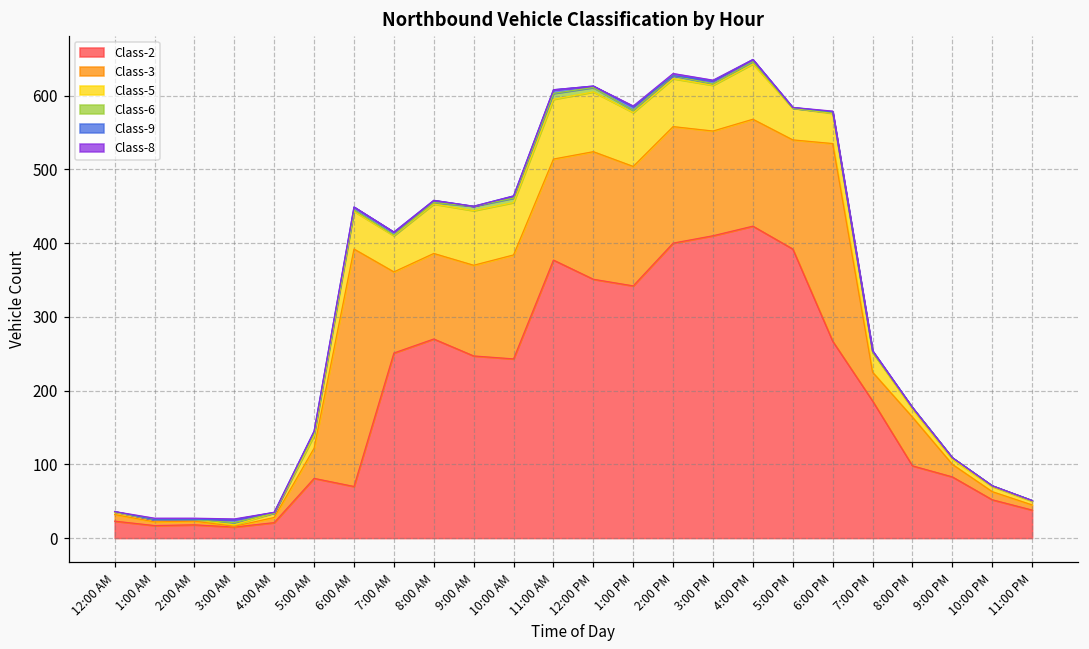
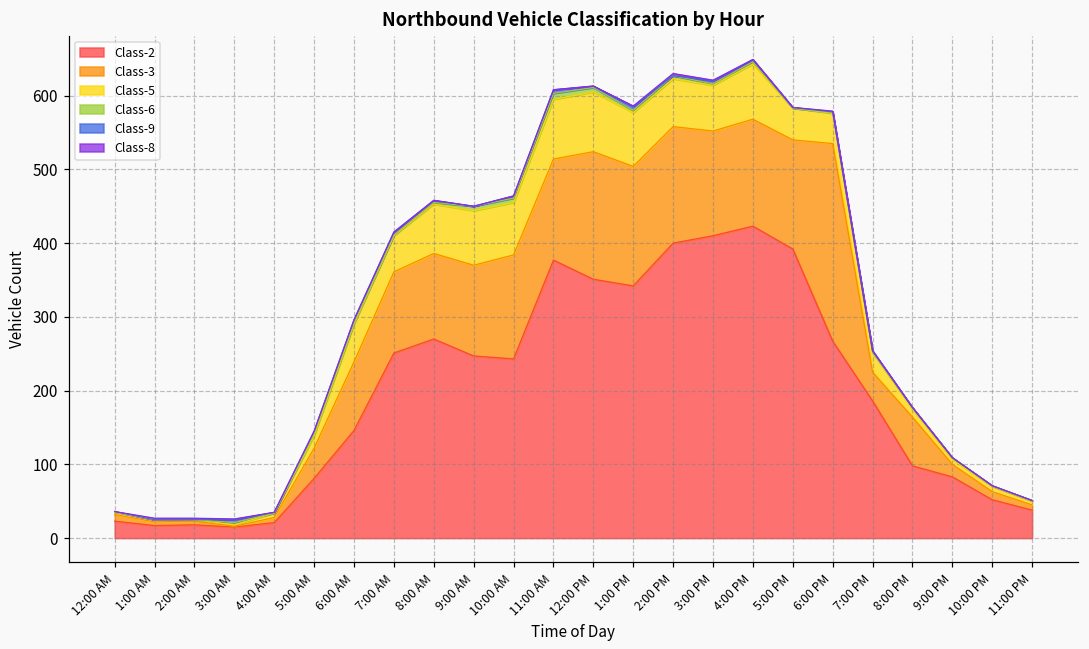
Class-2, 6:00 AM: 70 -> 150
Class-3, 6:00 AM: 320 -> 90
